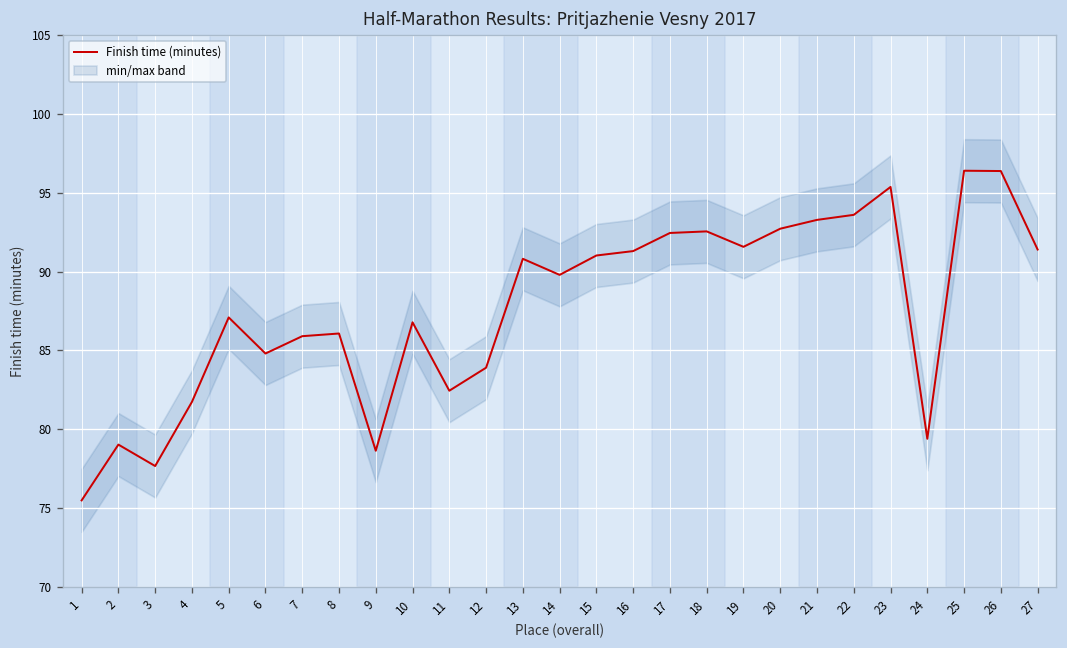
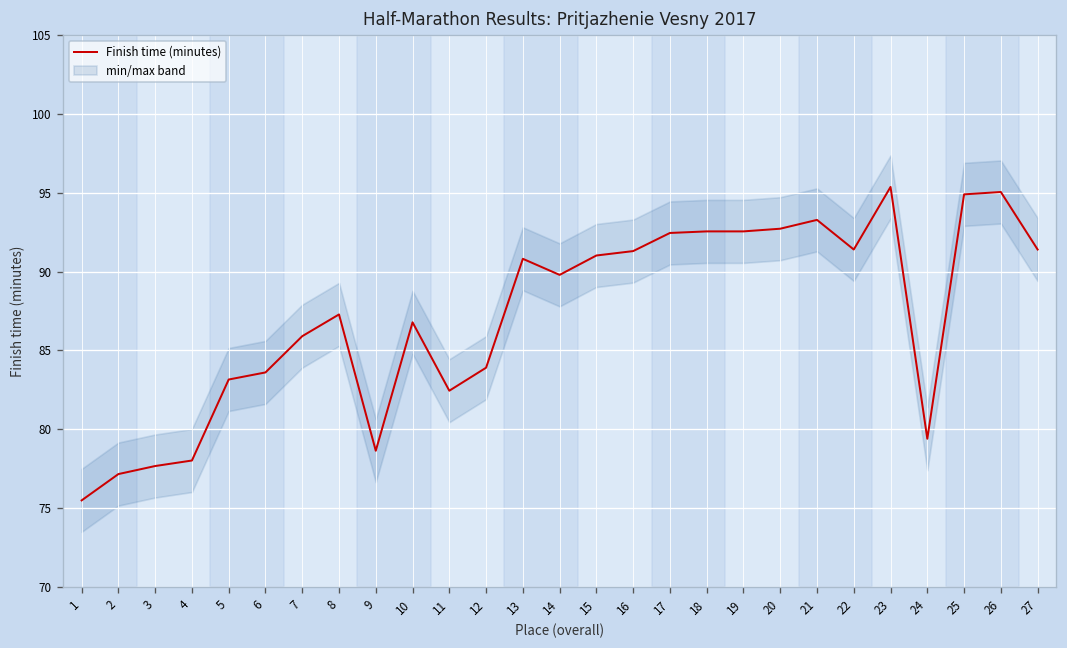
Finish time (minutes), 2: 79.0 -> 77.2
Finish time (minutes), 4: 81.7 -> 78.0
Finish time (minutes), 5: 87.1 -> 83.2
Finish time (minutes), 6: 84.8 -> 83.6
Finish time (minutes), 8: 86.1 -> 87.3
Finish time (minutes), 19: 91.6 -> 92.6
Finish time (minutes), 22: 93.6 -> 91.4
Finish time (minutes), 25: 96.4 -> 94.9
Finish time (minutes), 26: 96.4 -> 95.1
